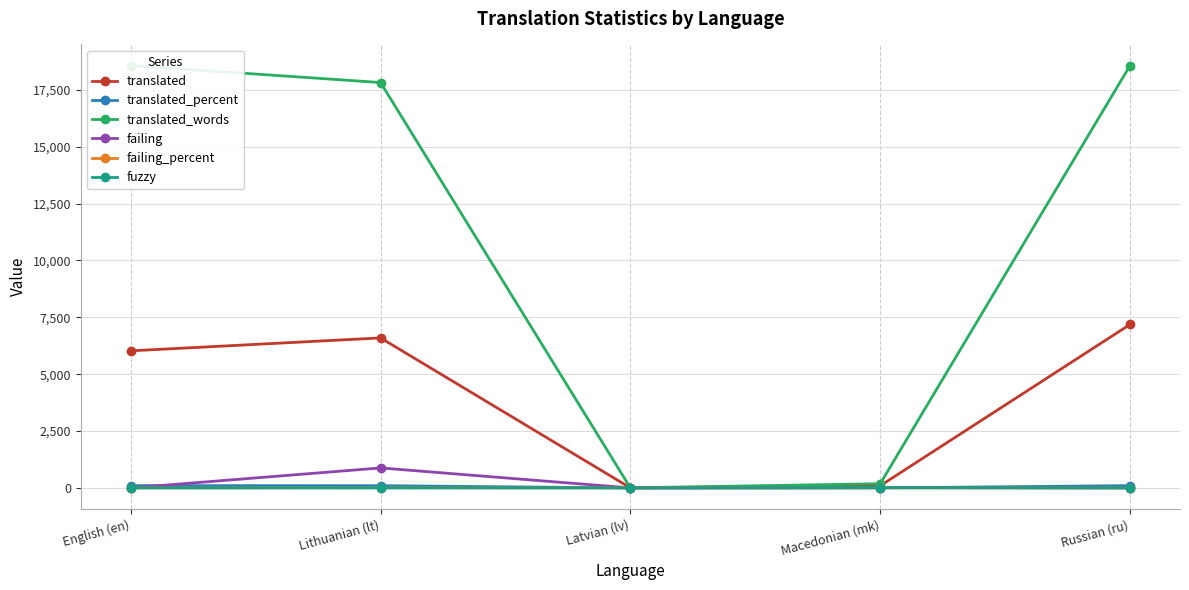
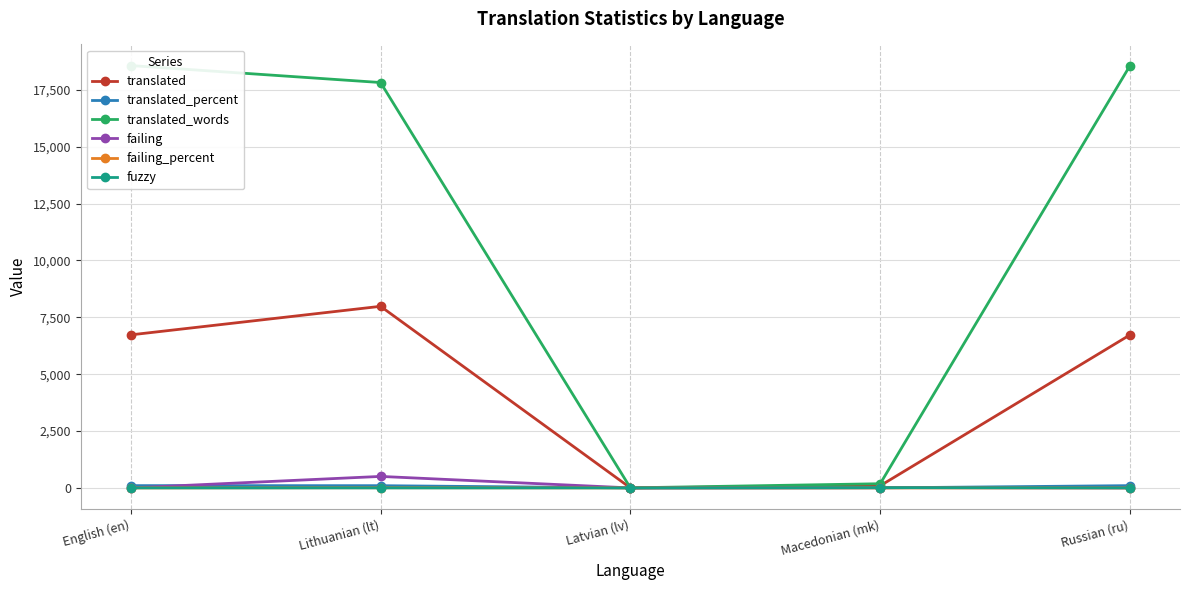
translated, English (en): 6,000 -> 6,700
translated, Lithuanian (lt): 6,600 -> 8,000
failing, Lithuanian (lt): 900 -> 500
translated, Russian (ru): 7,200 -> 6,700
